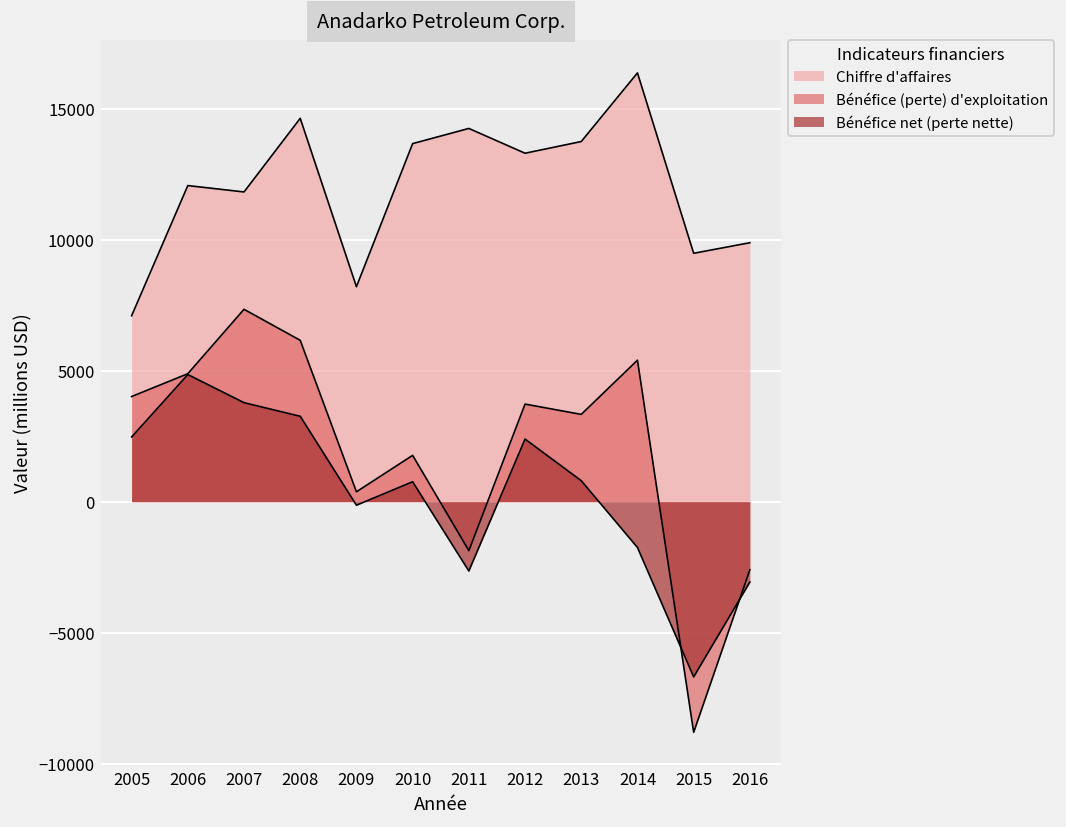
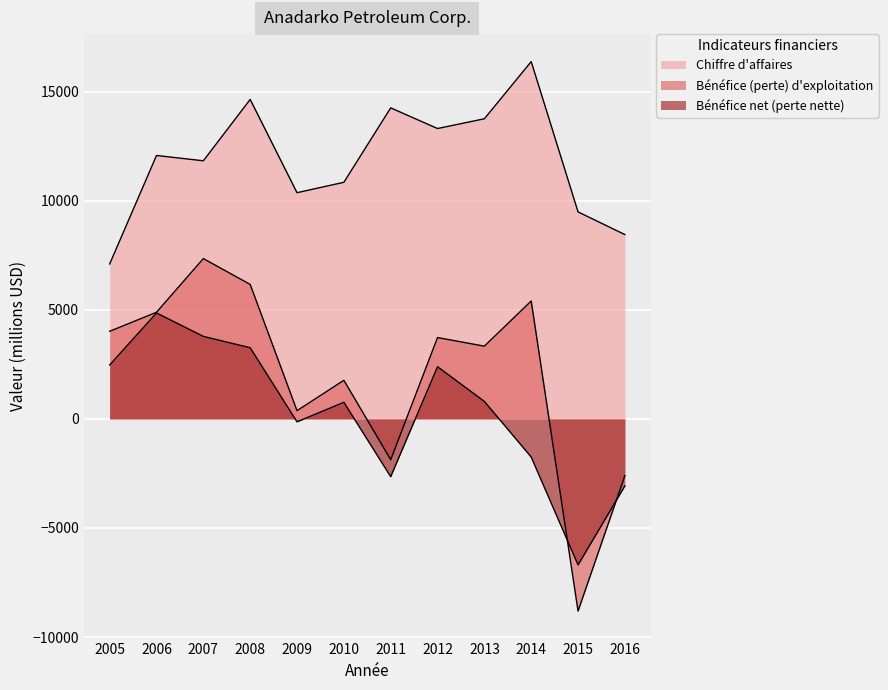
Chiffre d'affaires, 2009: 8200 -> 10400
Chiffre d'affaires, 2010: 13700 -> 10800
Chiffre d'affaires, 2016: 9900 -> 8400
